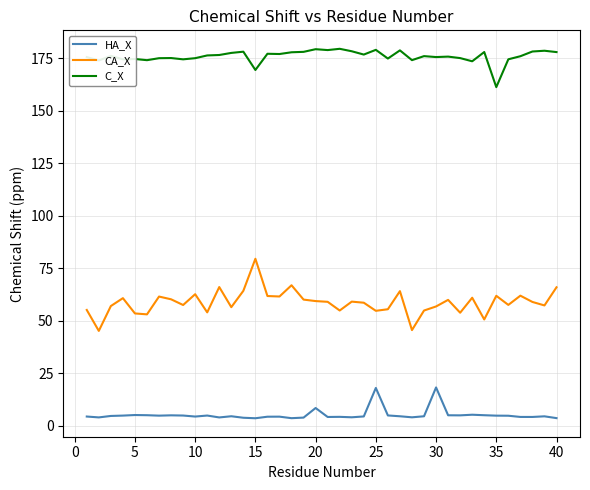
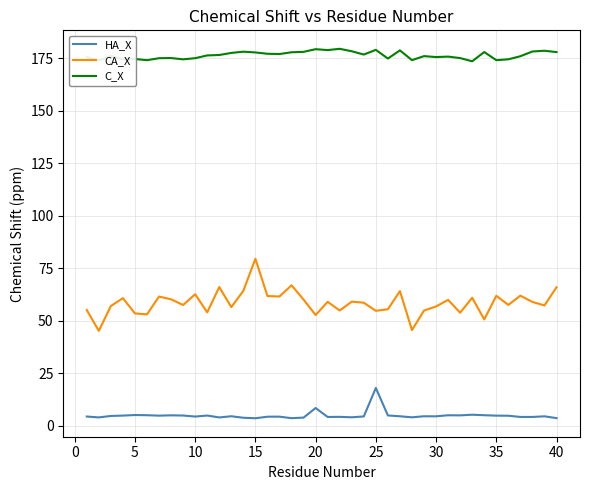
C_X, 15: 169 -> 178
CA_X, 20: 59 -> 53
HA_X, 30: 18 -> 4
C_X, 35: 161 -> 174
